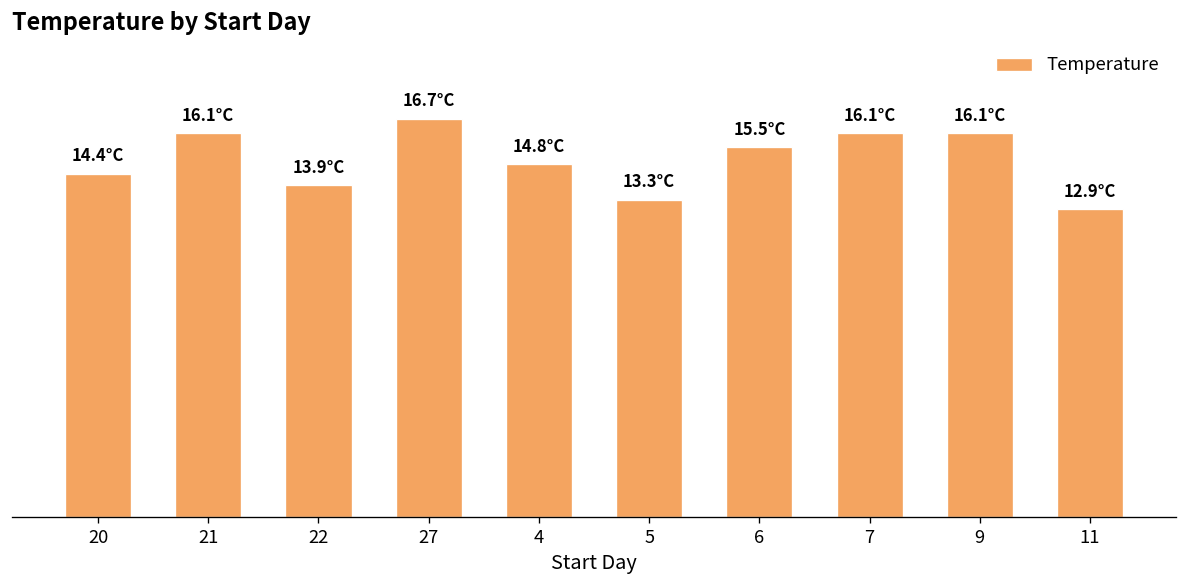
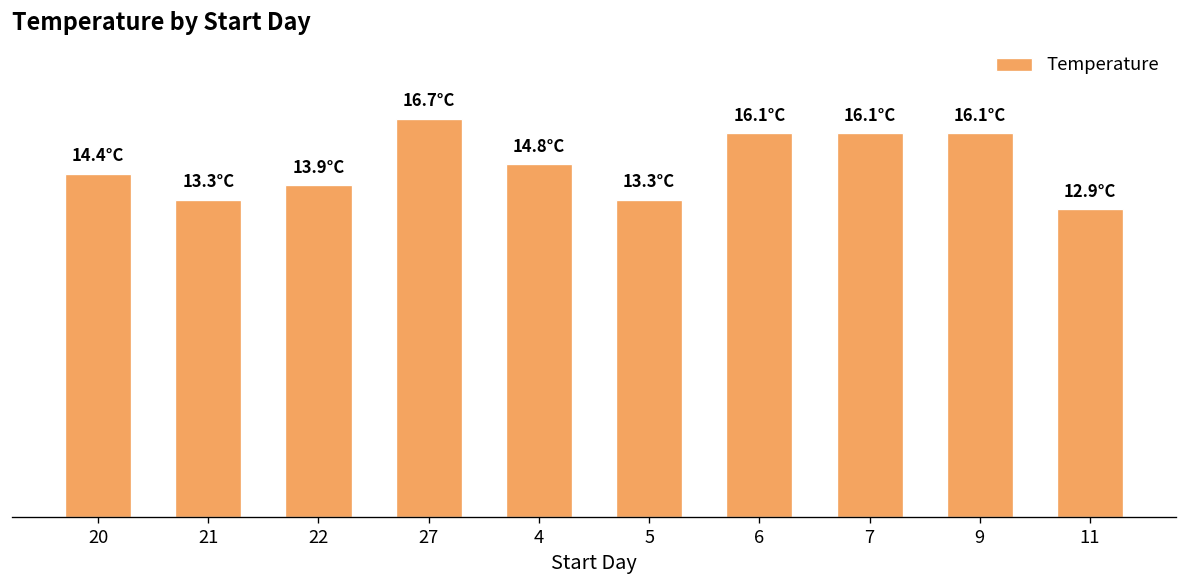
21: 16.1°C -> 13.3°C
6: 15.5°C -> 16.1°C
